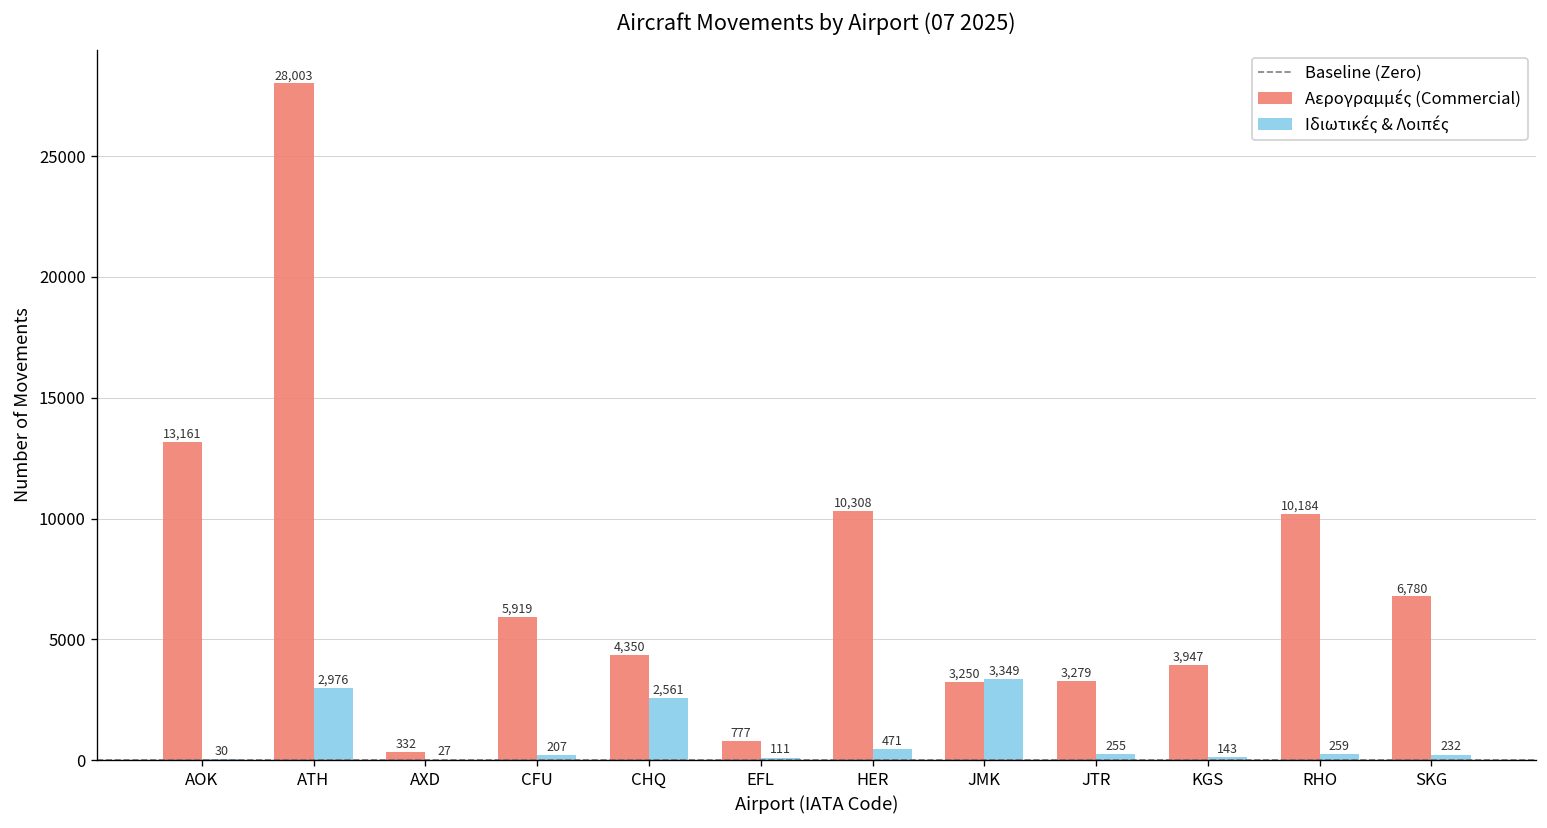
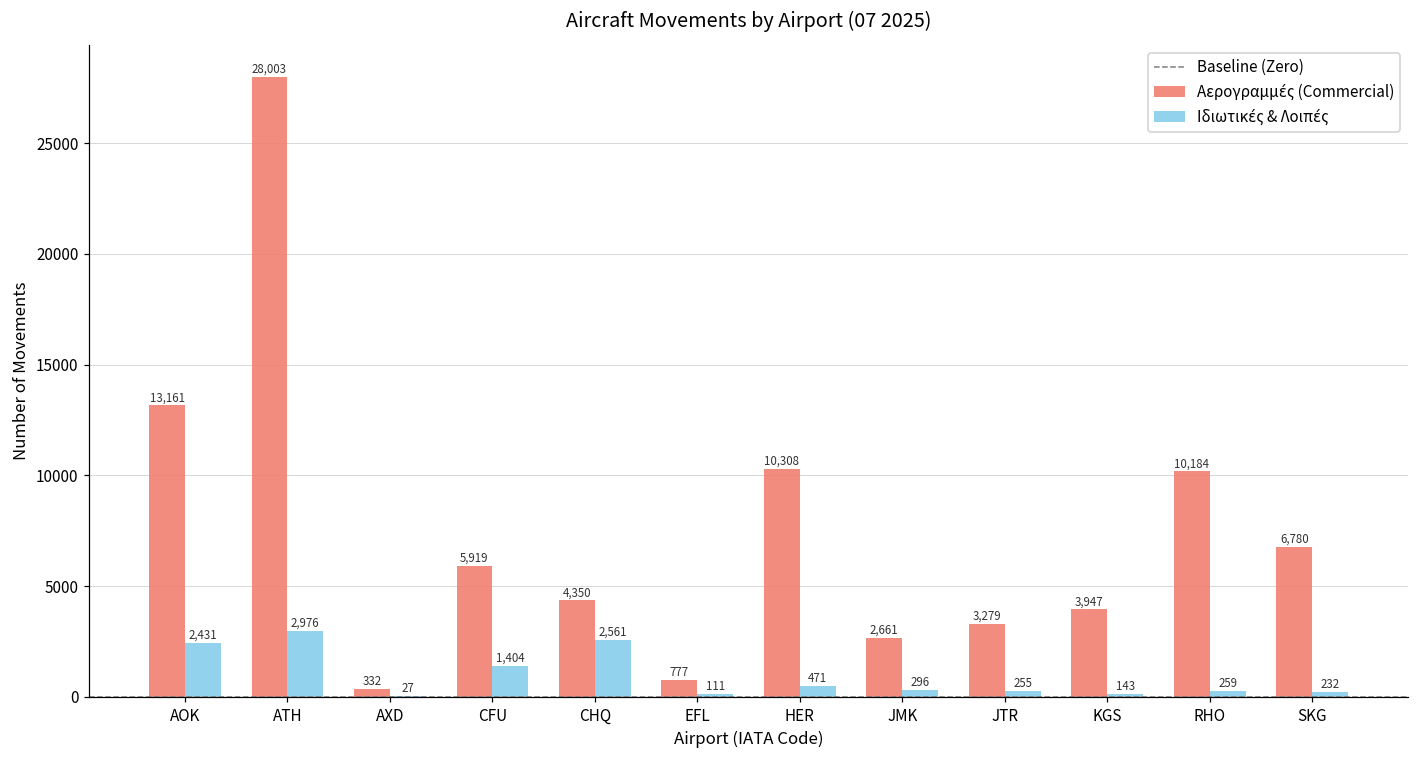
Ιδιωτικές & Λοιπές, AOK: 30 -> 2,431
Ιδιωτικές & Λοιπές, CFU: 207 -> 1,404
Αερογραμμές (Commercial), JMK: 3,250 -> 2,661
Ιδιωτικές & Λοιπές, JMK: 3,349 -> 296
